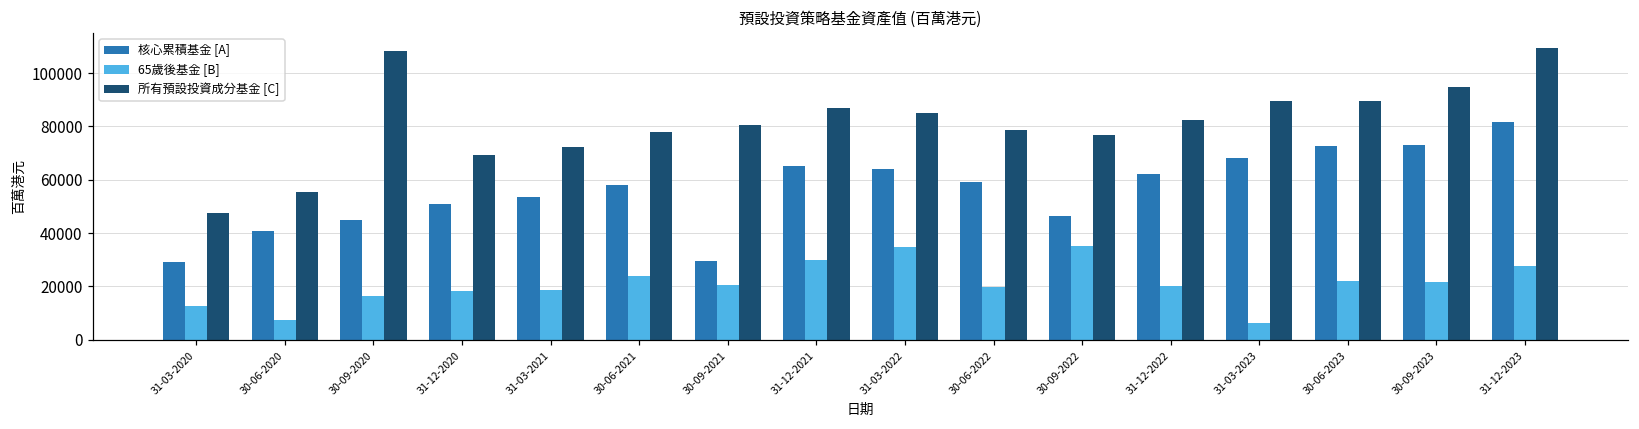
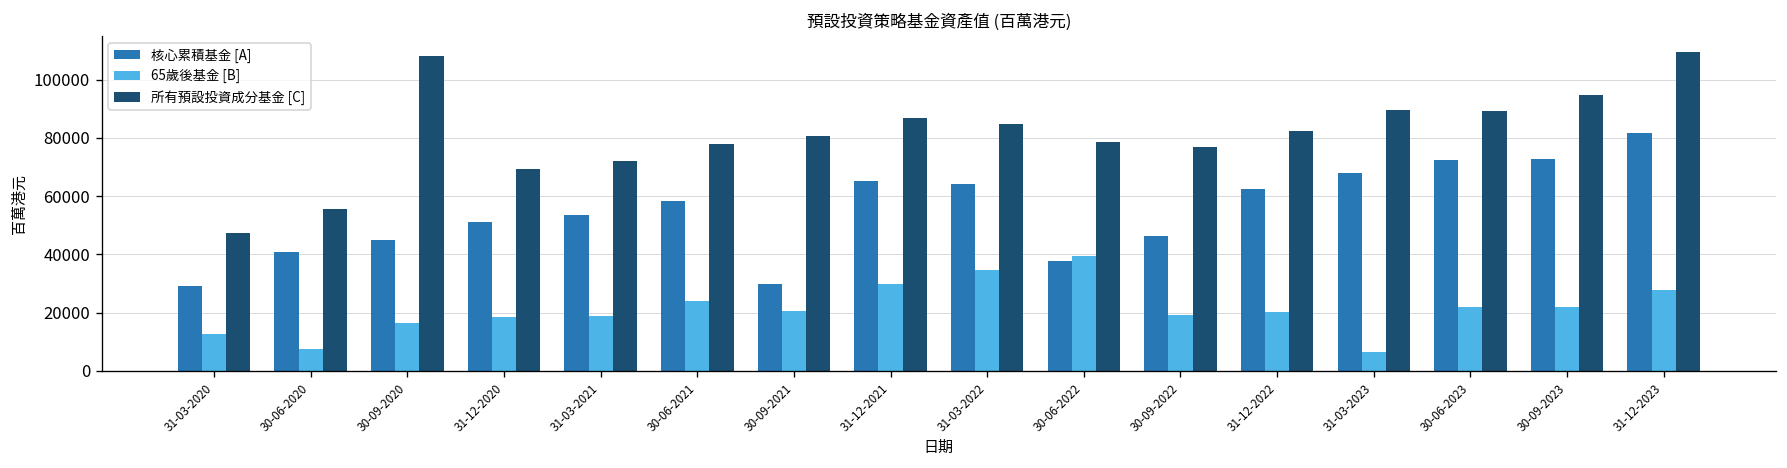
核心累積基金 [A], 30-06-2022: 59000 -> 38000
65歲後基金 [B], 30-06-2022: 20000 -> 39000
65歲後基金 [B], 30-09-2022: 35000 -> 19000
